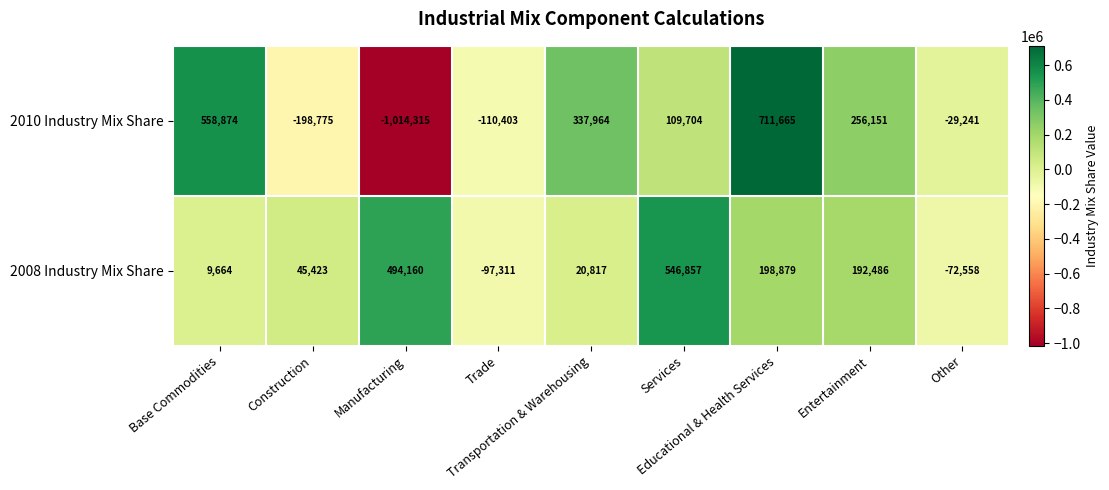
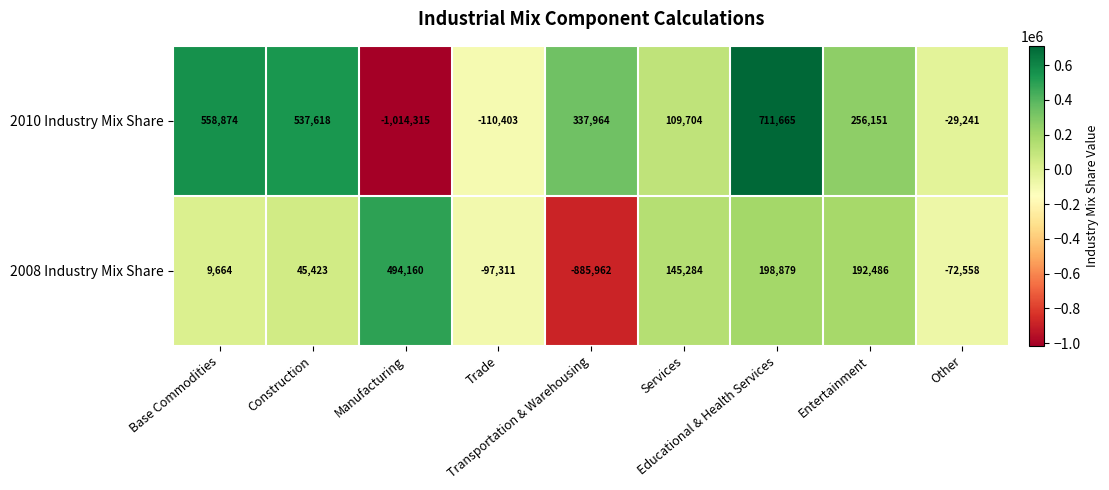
2010 Industry Mix Share, Construction: -198,775 -> 537,618
2008 Industry Mix Share, Transportation & Warehousing: 20,817 -> -885,962
2008 Industry Mix Share, Services: 546,857 -> 145,284
